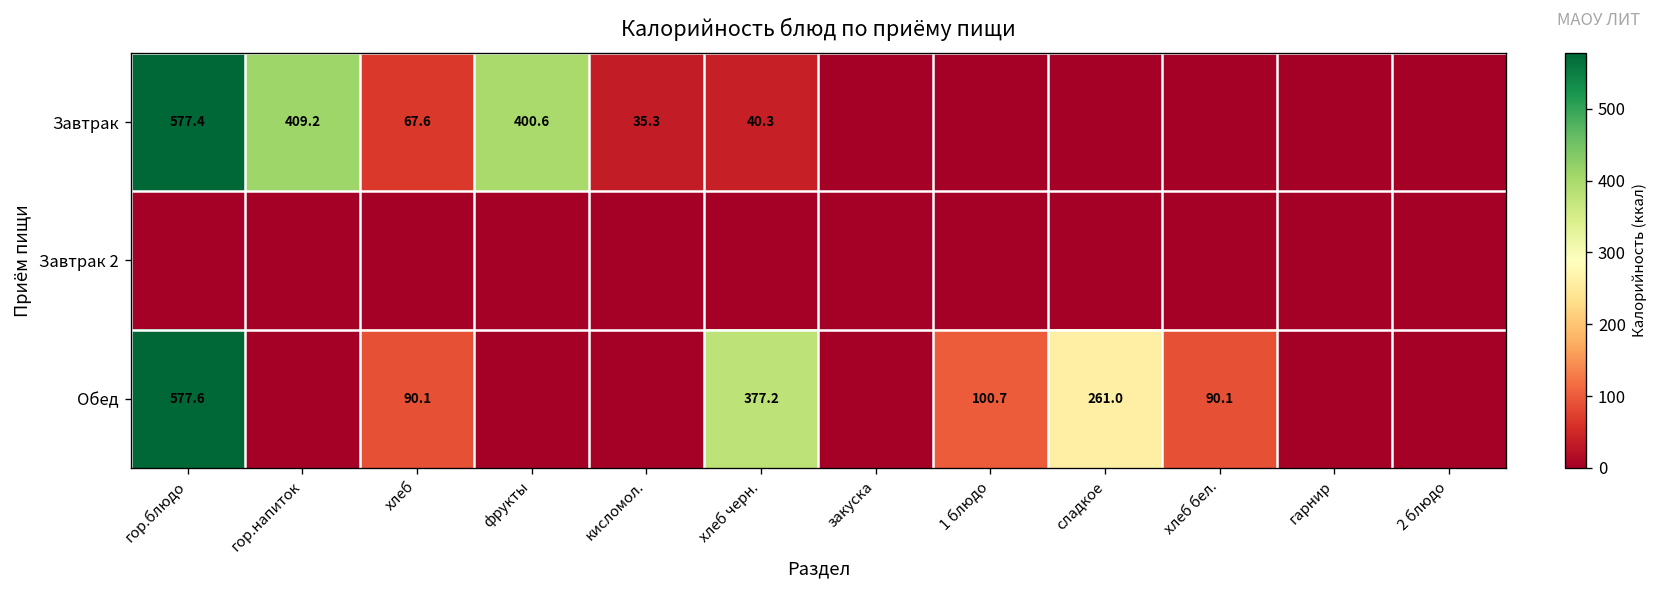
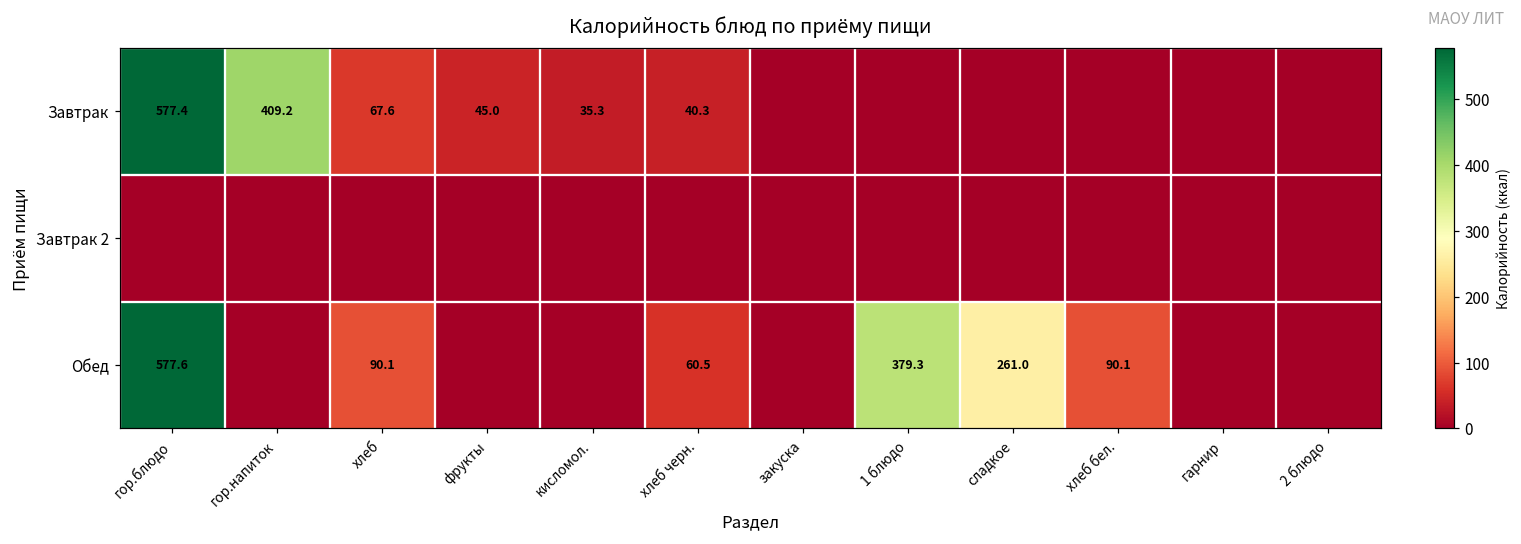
Завтрак, фрукты: 400.6 -> 45.0
Обед, хлеб черн.: 377.2 -> 60.5
Обед, 1 блюдо: 100.7 -> 379.3
